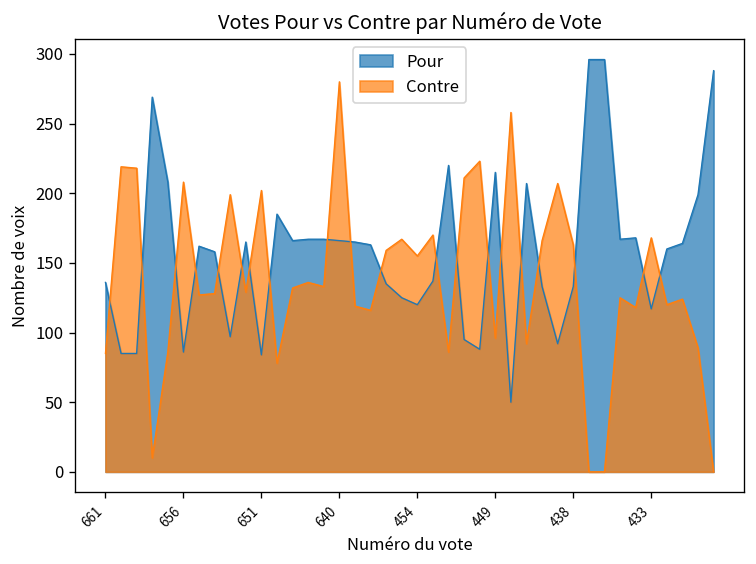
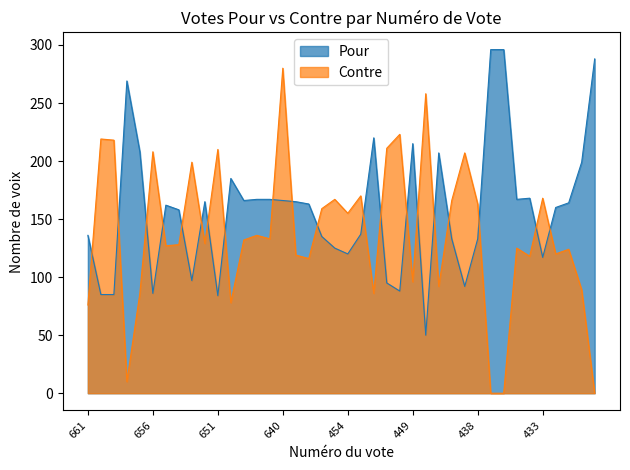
Contre, 661: 85 -> 76
Contre, 651: 202 -> 210
